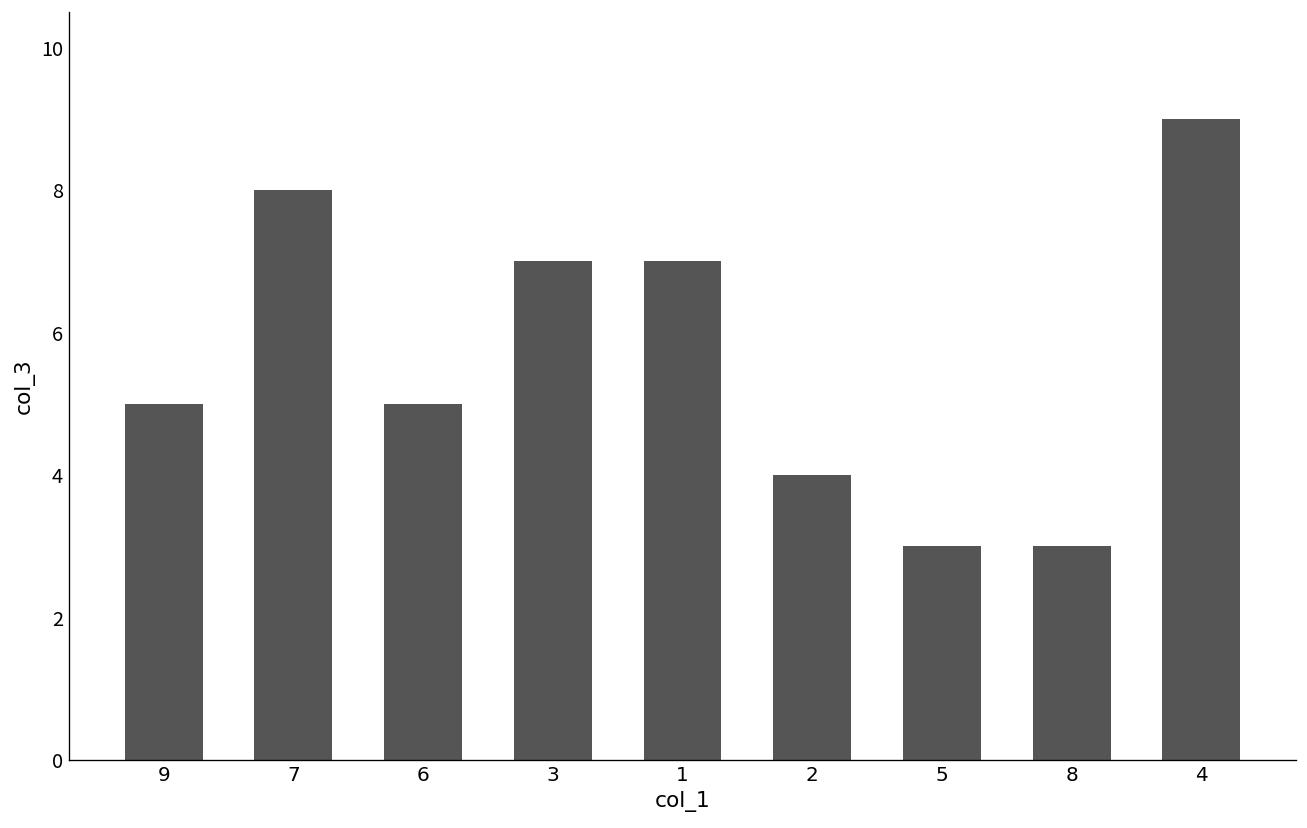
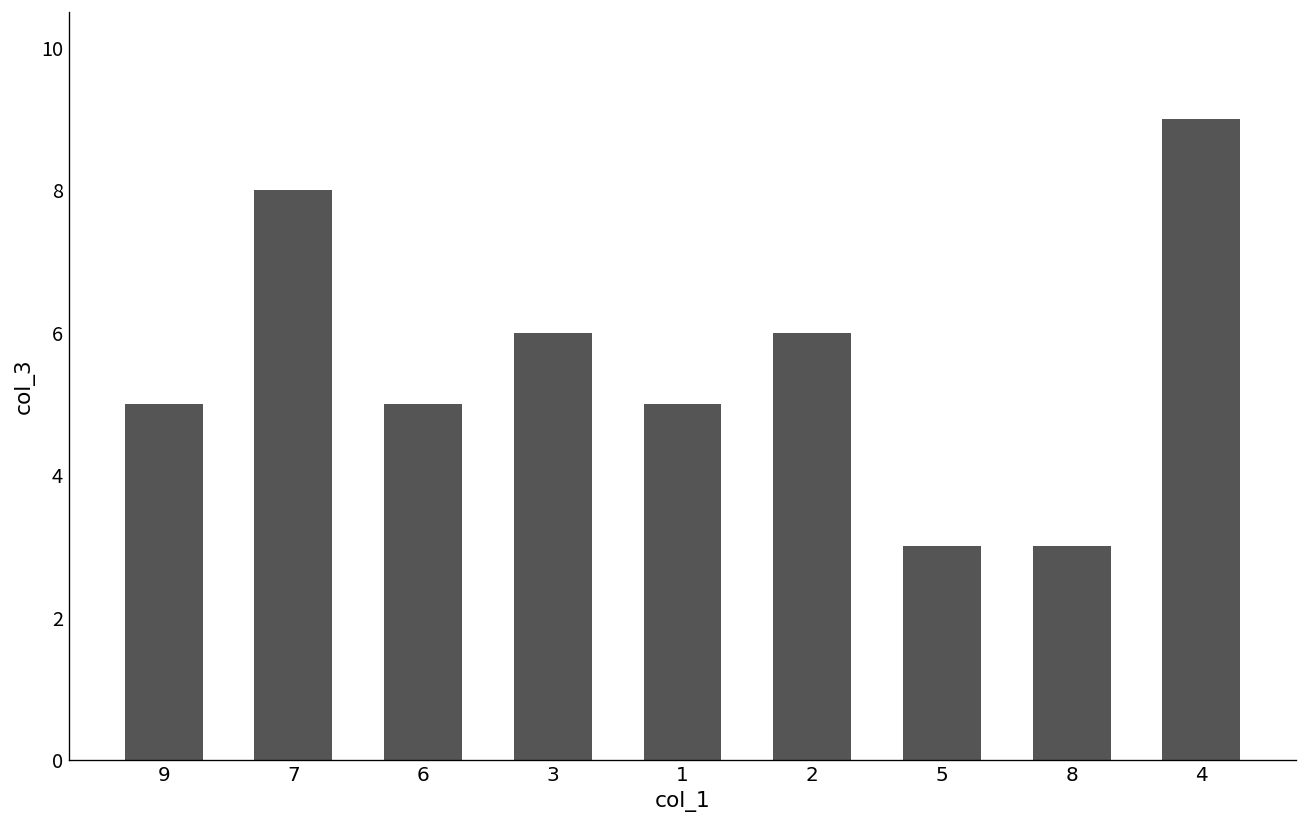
3: 7 -> 6
1: 7 -> 5
2: 4 -> 6
